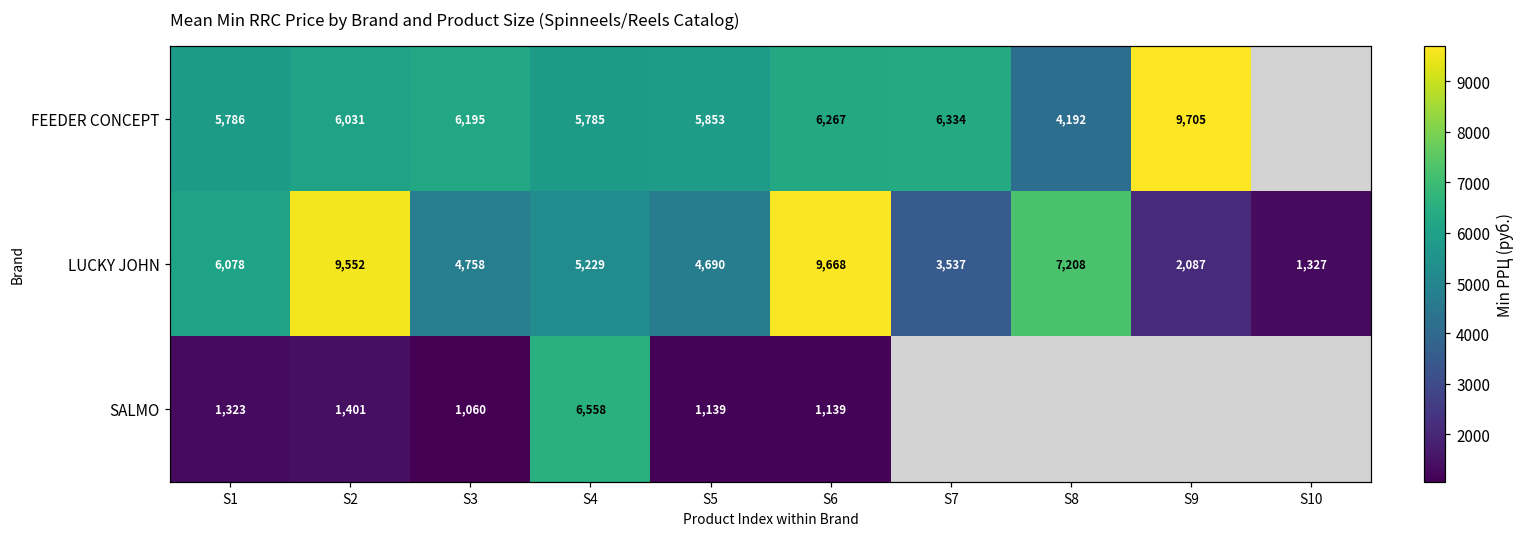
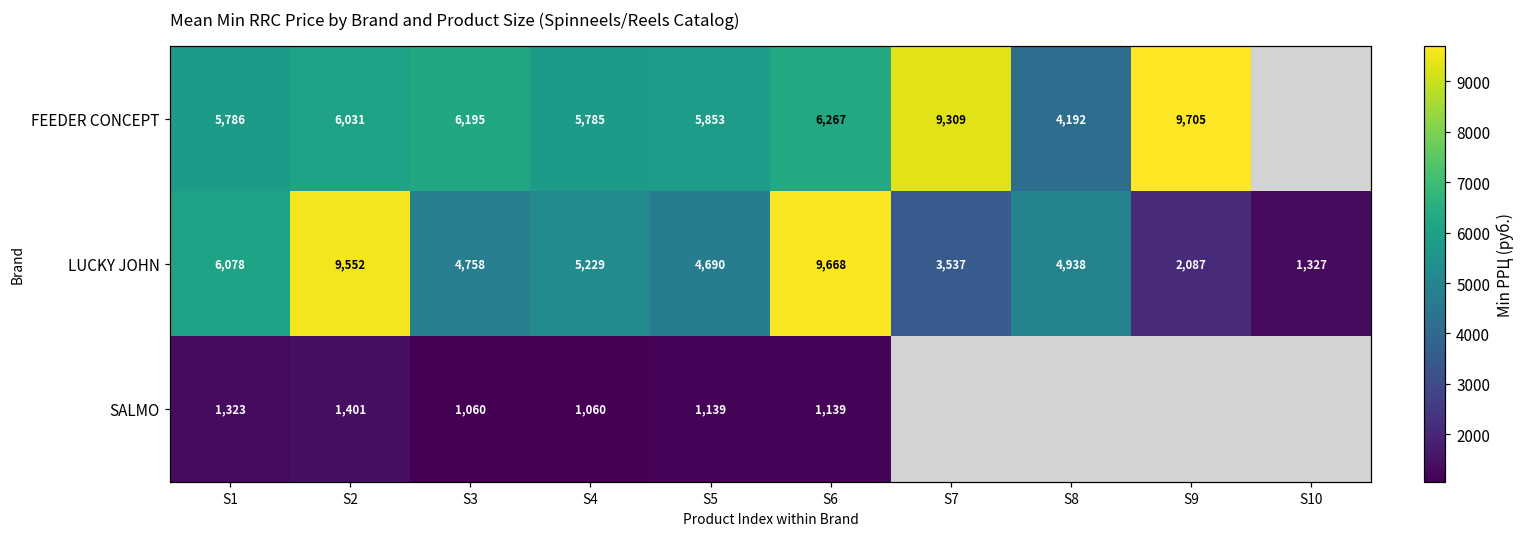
FEEDER CONCEPT, S7: 6,334 -> 9,309
LUCKY JOHN, S8: 7,208 -> 4,938
SALMO, S4: 6,558 -> 1,060
